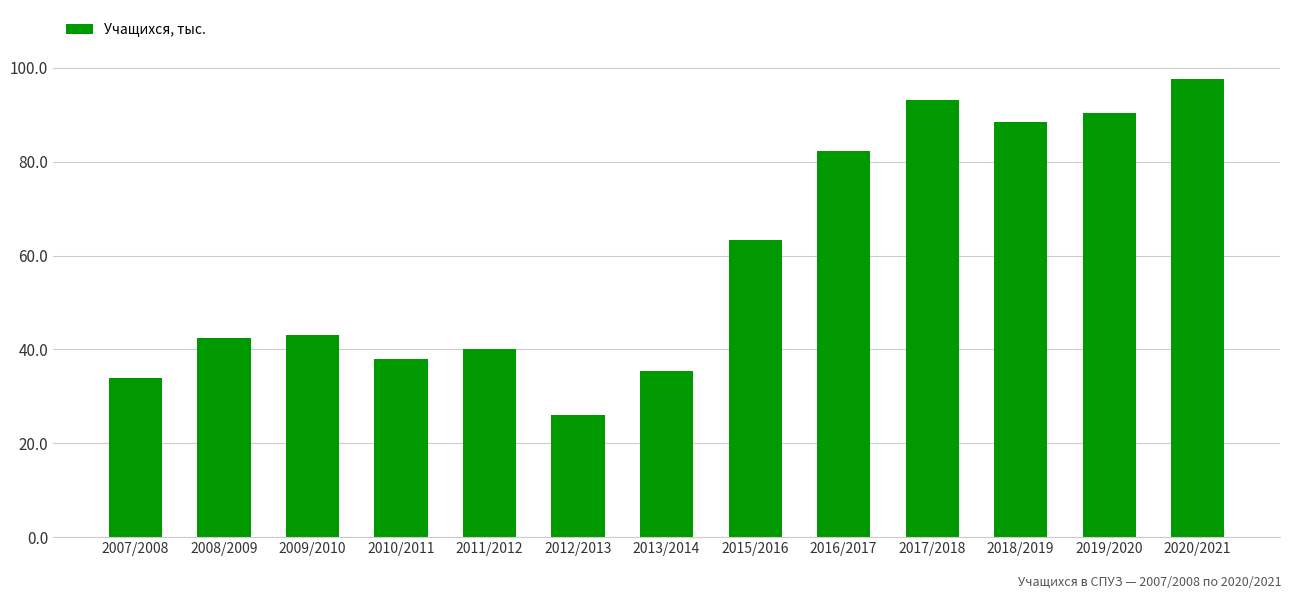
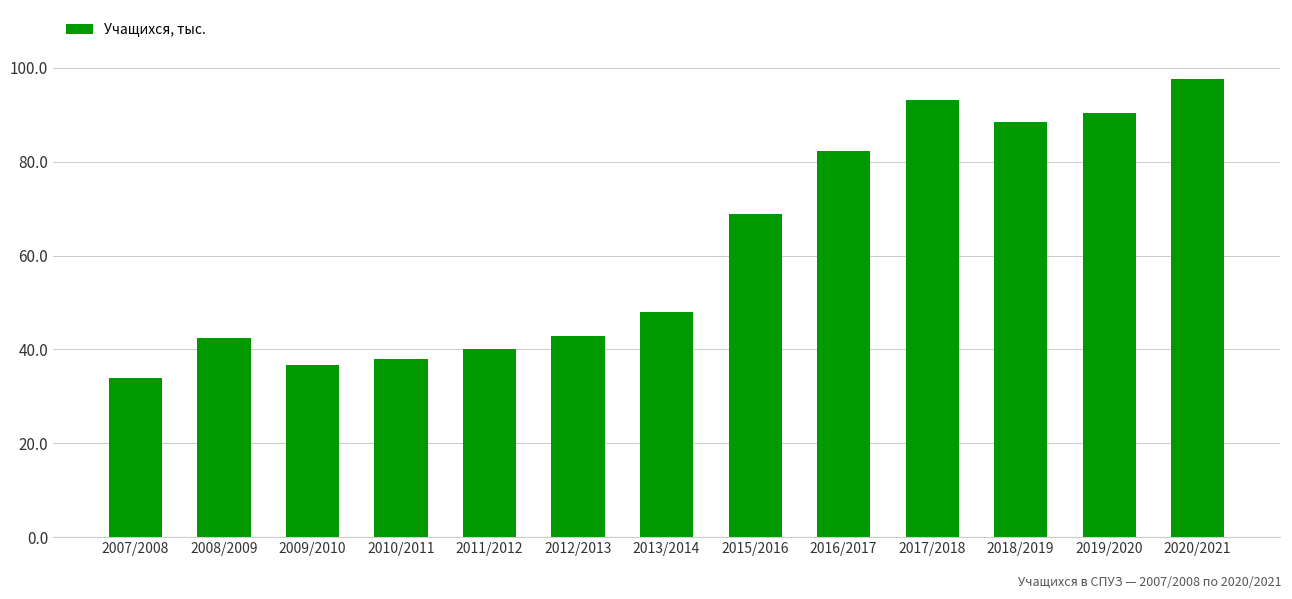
2009/2010: 43 -> 37
2012/2013: 26 -> 43
2013/2014: 36 -> 48
2015/2016: 63 -> 69
